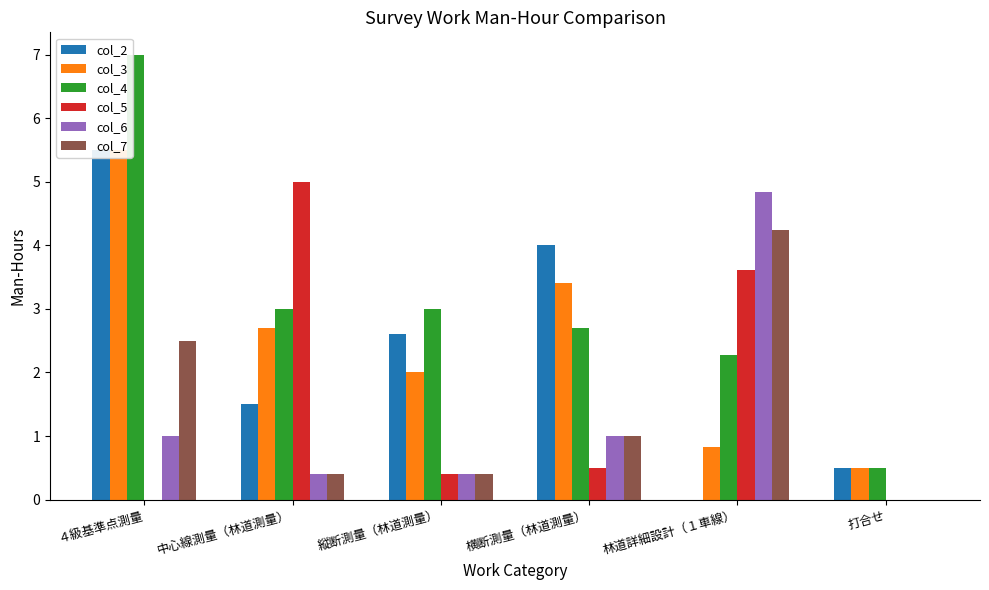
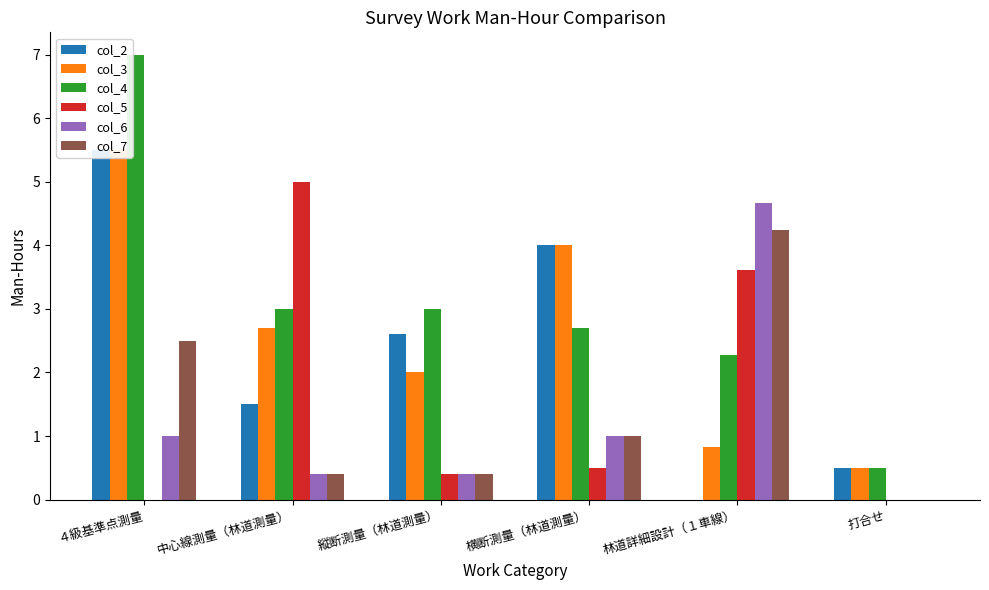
col_3, 横断測量（林道測量）: 3.4 -> 4.0
col_6, 林道詳細設計（１車線）: 4.8 -> 4.7
